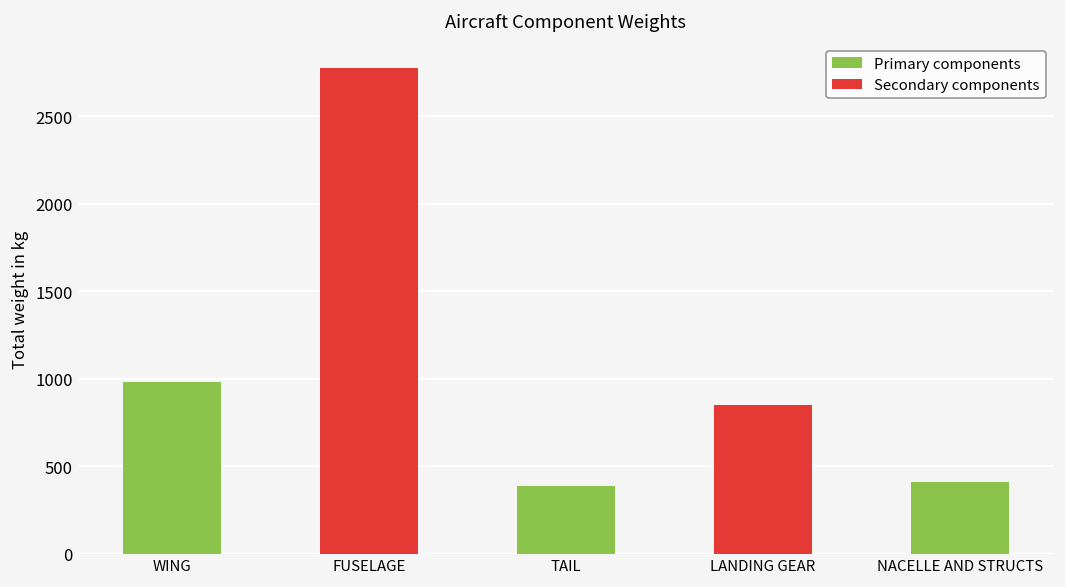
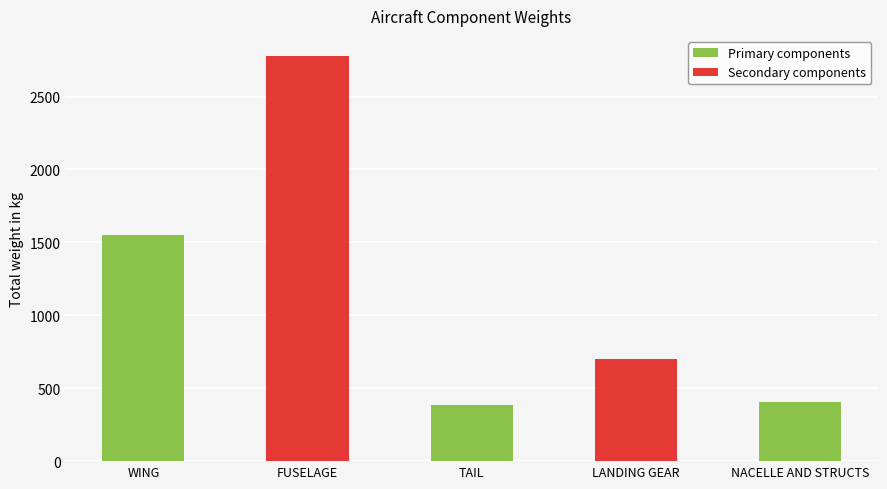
WING: 980 -> 1550
LANDING GEAR: 850 -> 700
